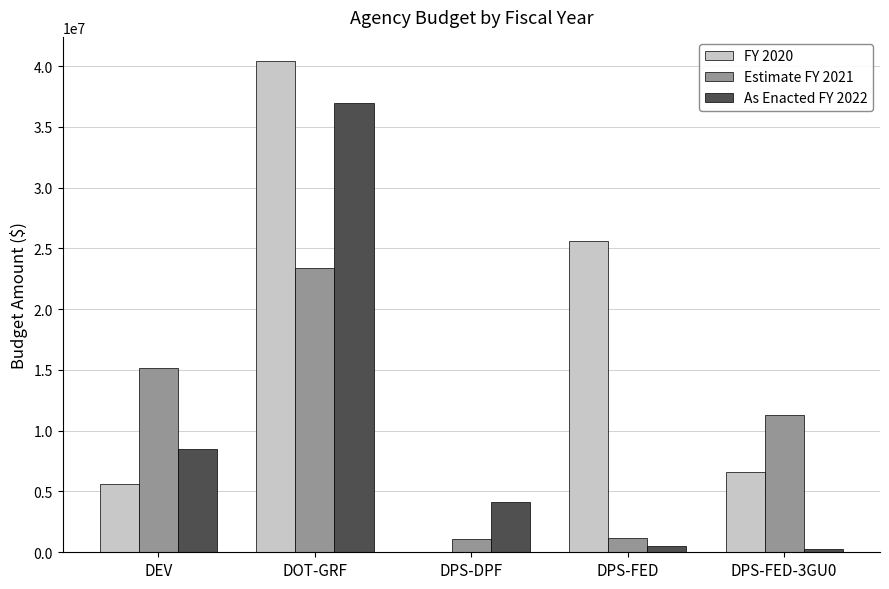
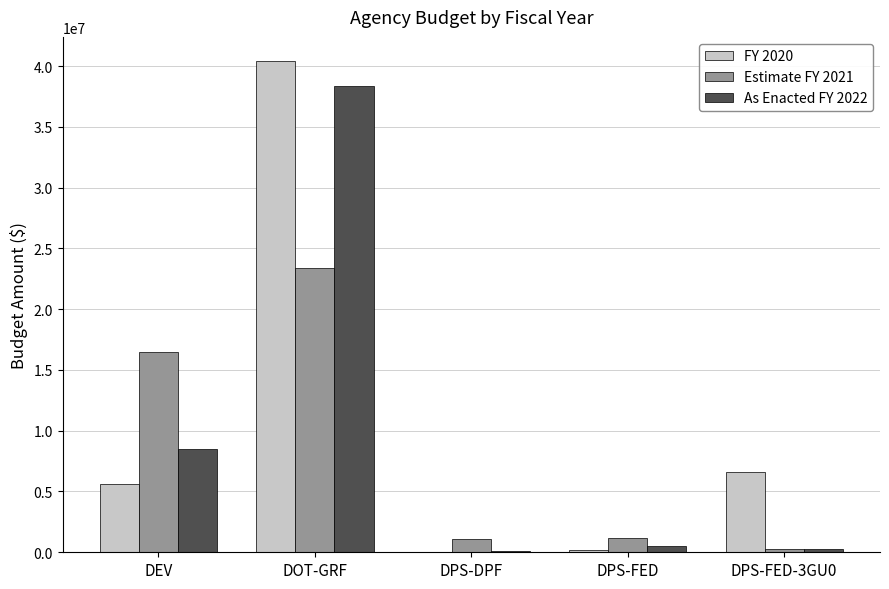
Estimate FY 2021, DEV: 15200000 -> 16400000
As Enacted FY 2022, DOT-GRF: 37000000 -> 38400000
As Enacted FY 2022, DPS-DPF: 4100000 -> 100000
FY 2020, DPS-FED: 25600000 -> 200000
Estimate FY 2021, DPS-FED-3GU0: 11300000 -> 300000
